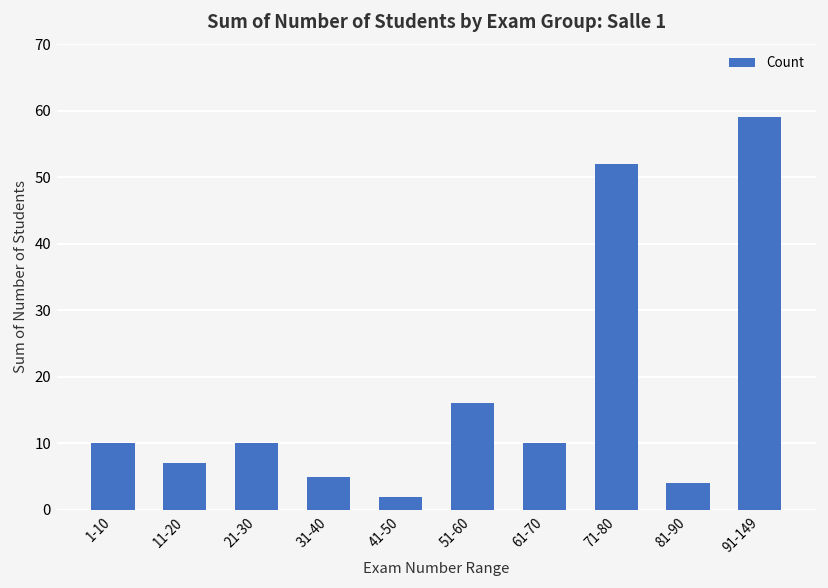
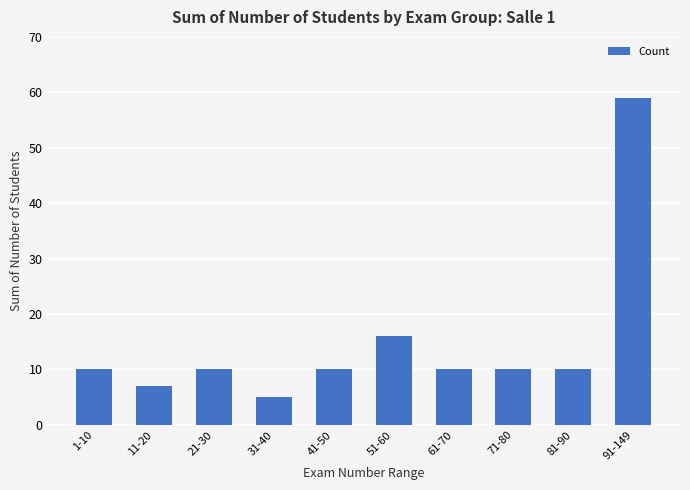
41-50: 2 -> 10
71-80: 52 -> 10
81-90: 4 -> 10
